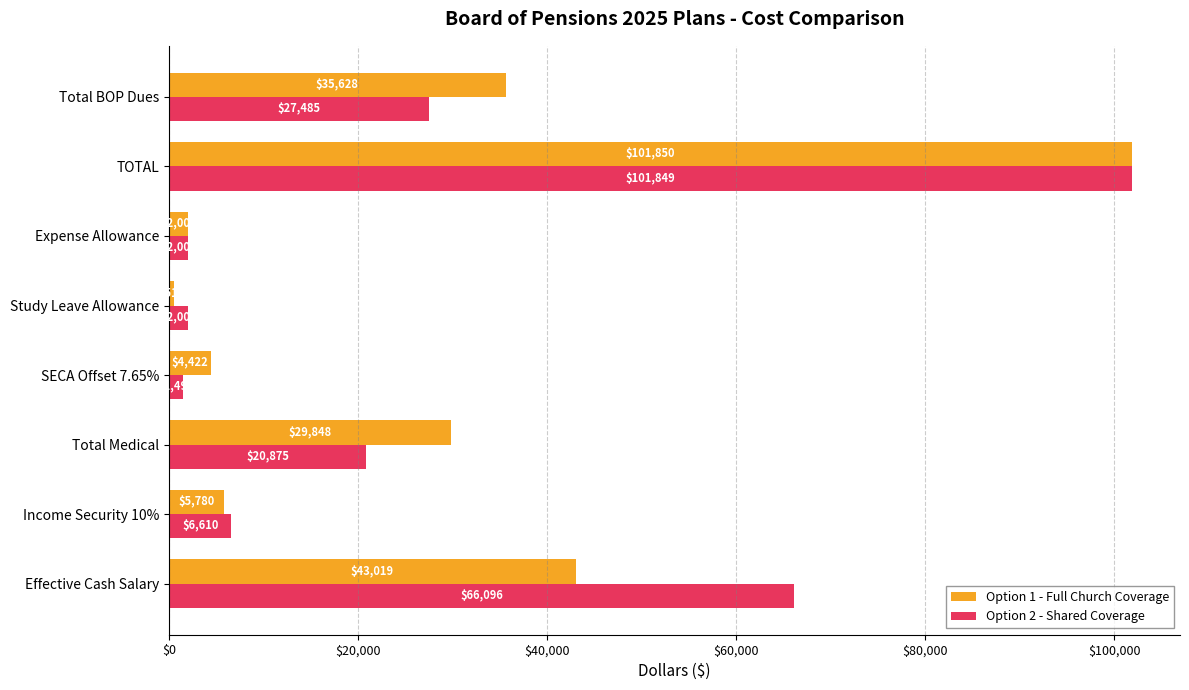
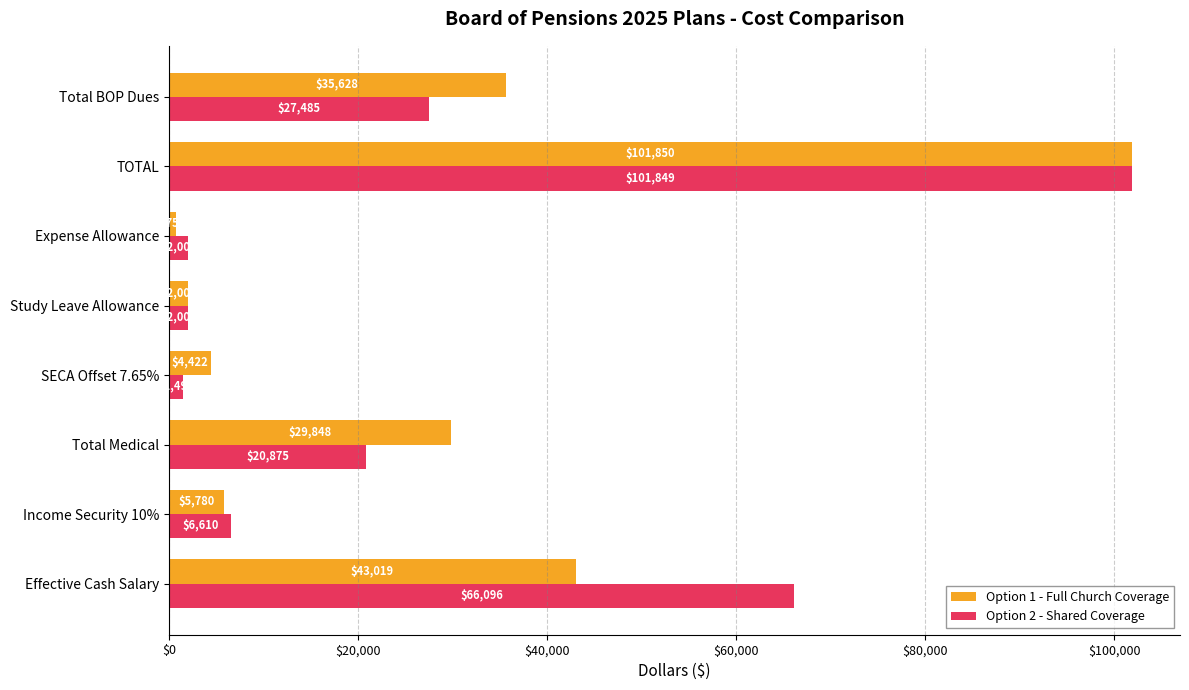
Option 1 - Full Church Coverage, Expense Allowance: $2,000 -> $1,000
Option 1 - Full Church Coverage, Study Leave Allowance: $1,000 -> $2,000
